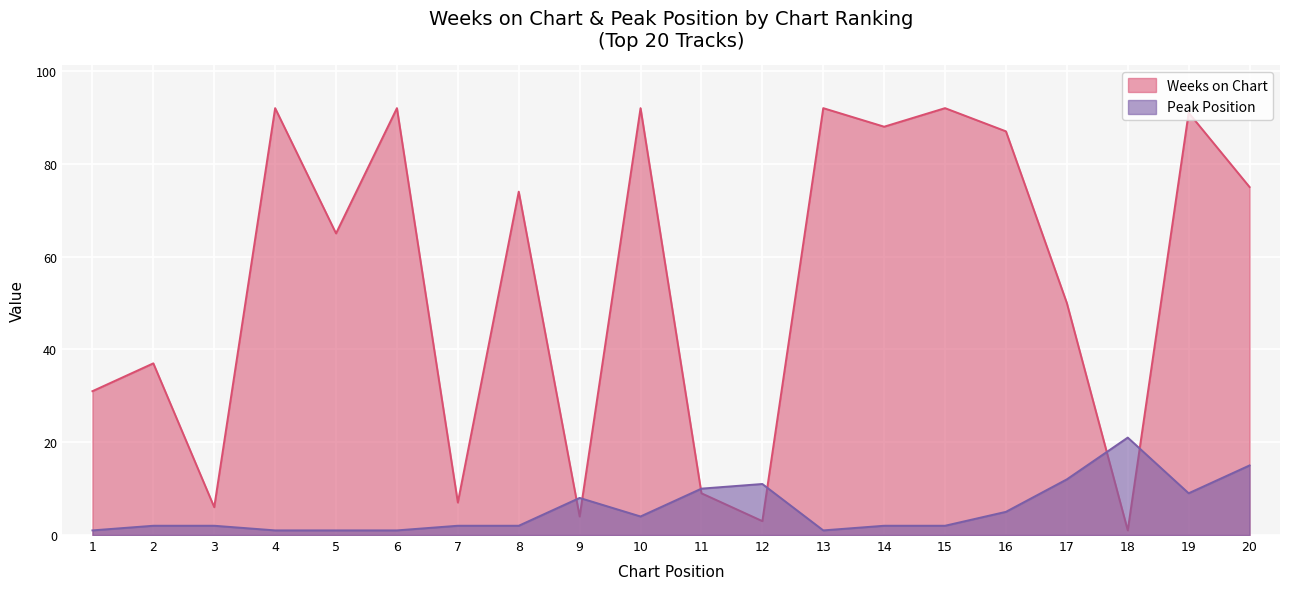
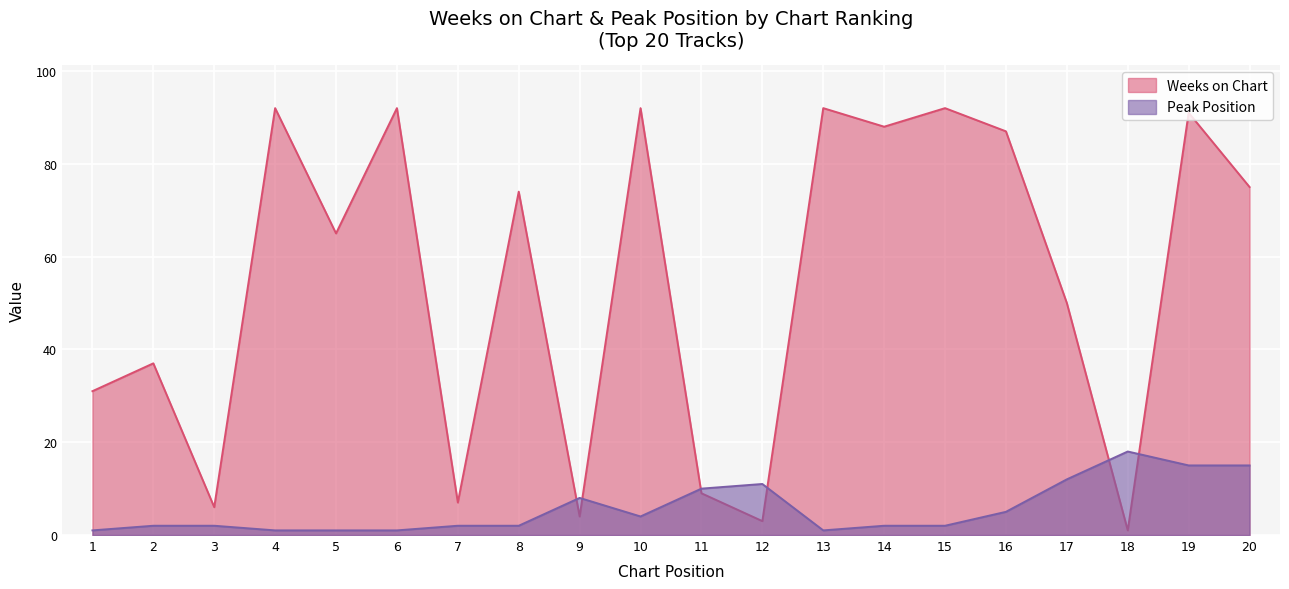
Peak Position, 18: 21 -> 18
Peak Position, 19: 9 -> 15
